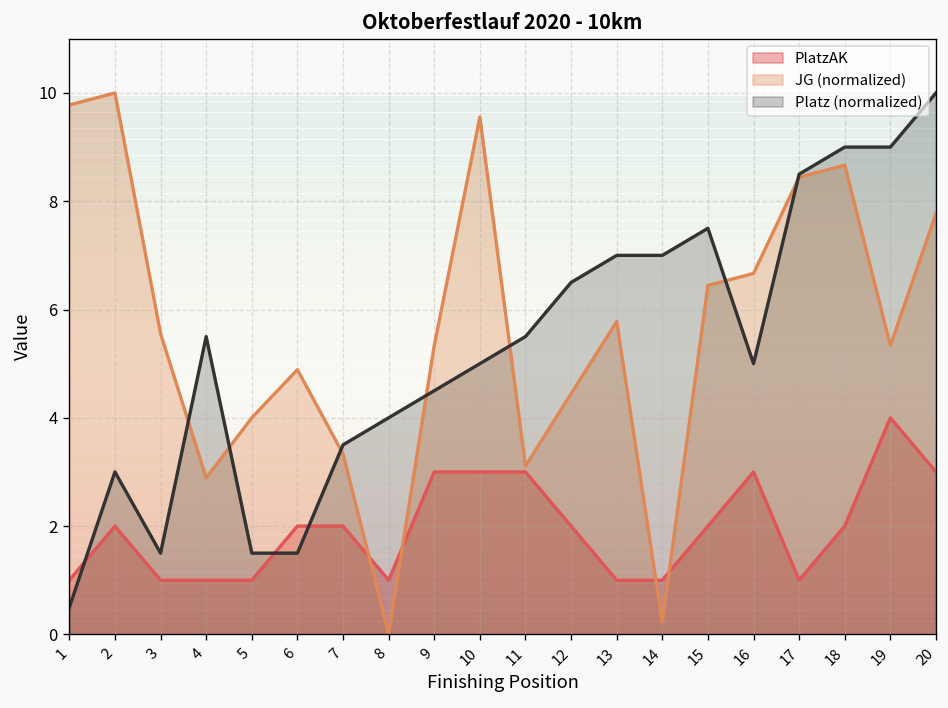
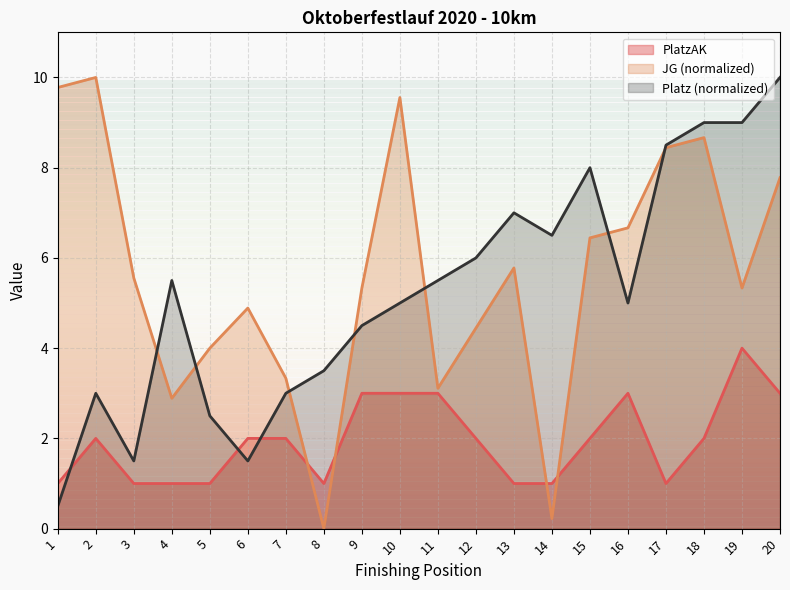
Platz (normalized), 5: 1.5 -> 2.5
Platz (normalized), 7: 3.5 -> 3.0
Platz (normalized), 8: 4.0 -> 3.5
Platz (normalized), 12: 6.5 -> 6.0
Platz (normalized), 14: 7.0 -> 6.5
Platz (normalized), 15: 7.5 -> 8.0
